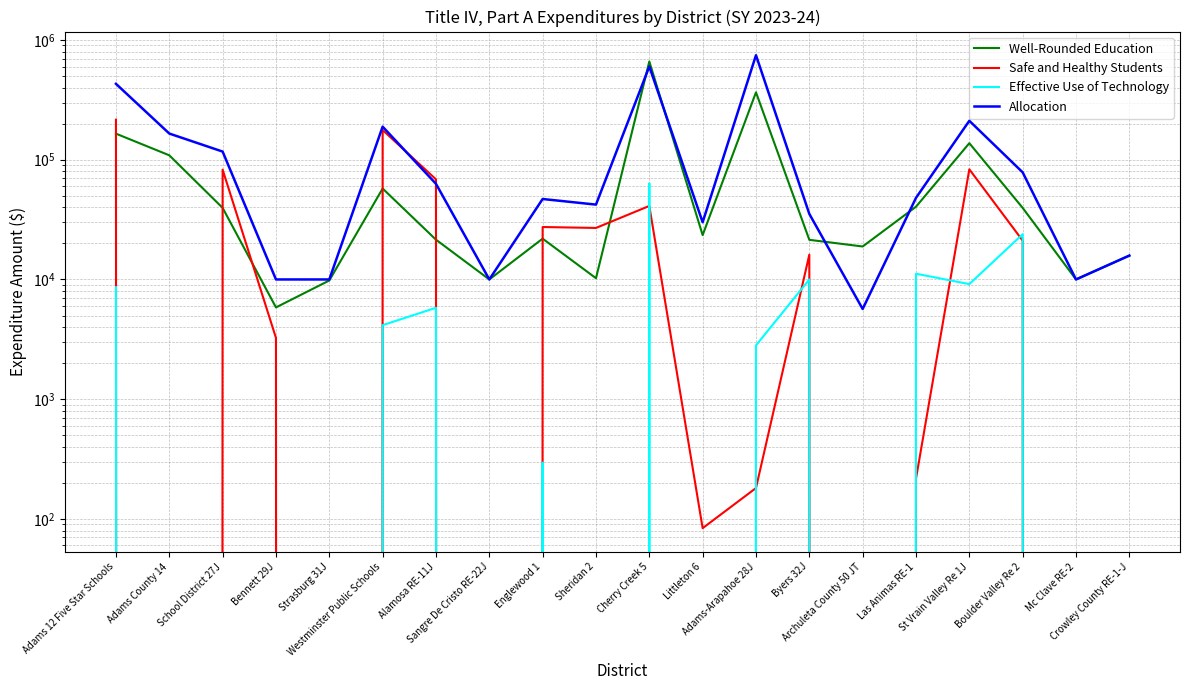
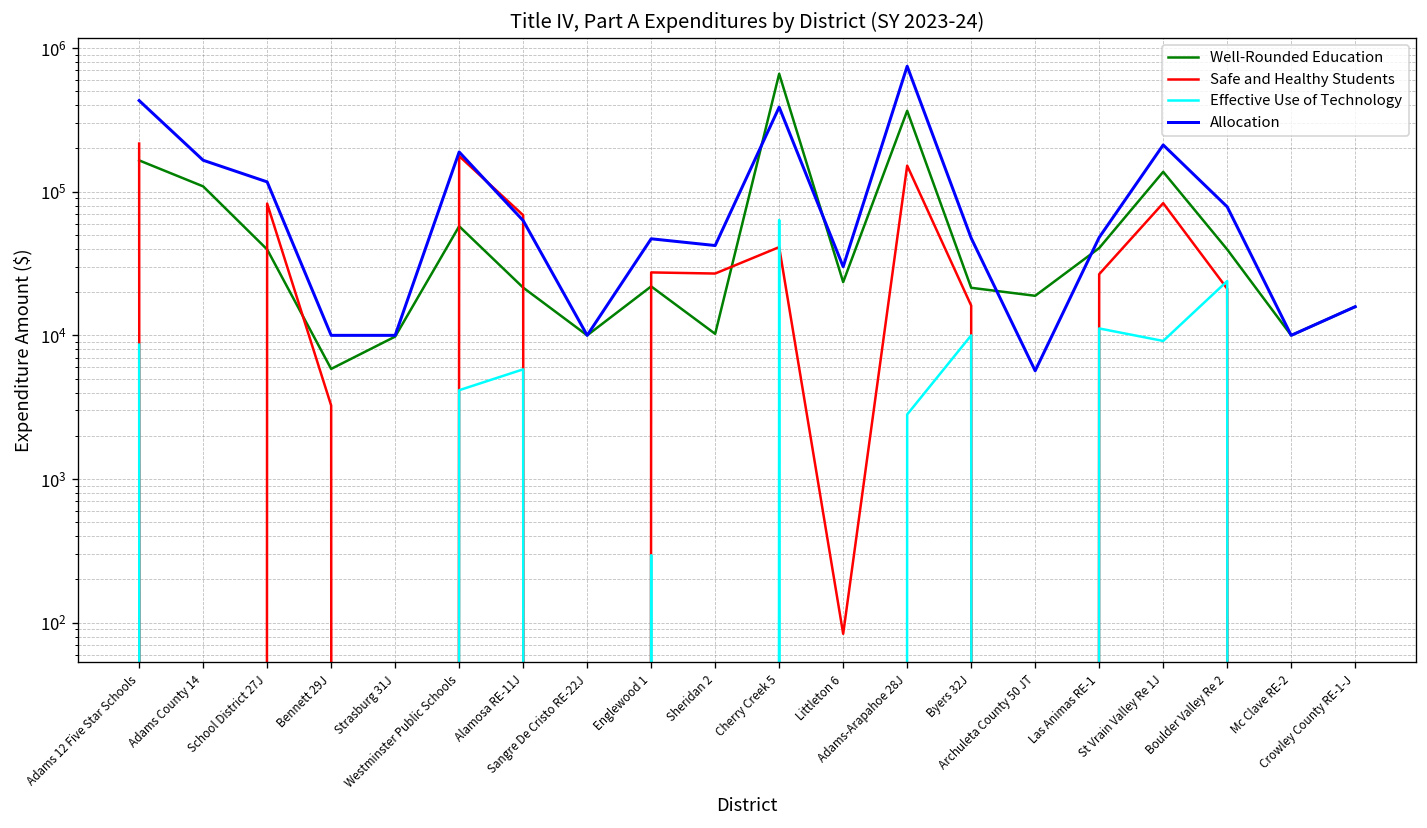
Allocation, Cherry Creek 5: 600000 -> 390000
Safe and Healthy Students, Adams-Arapahoe 28J: 180 -> 150000
Allocation, Byers 32J: 35000 -> 48000
Safe and Healthy Students, Las Animas RE-1: 220 -> 27000
